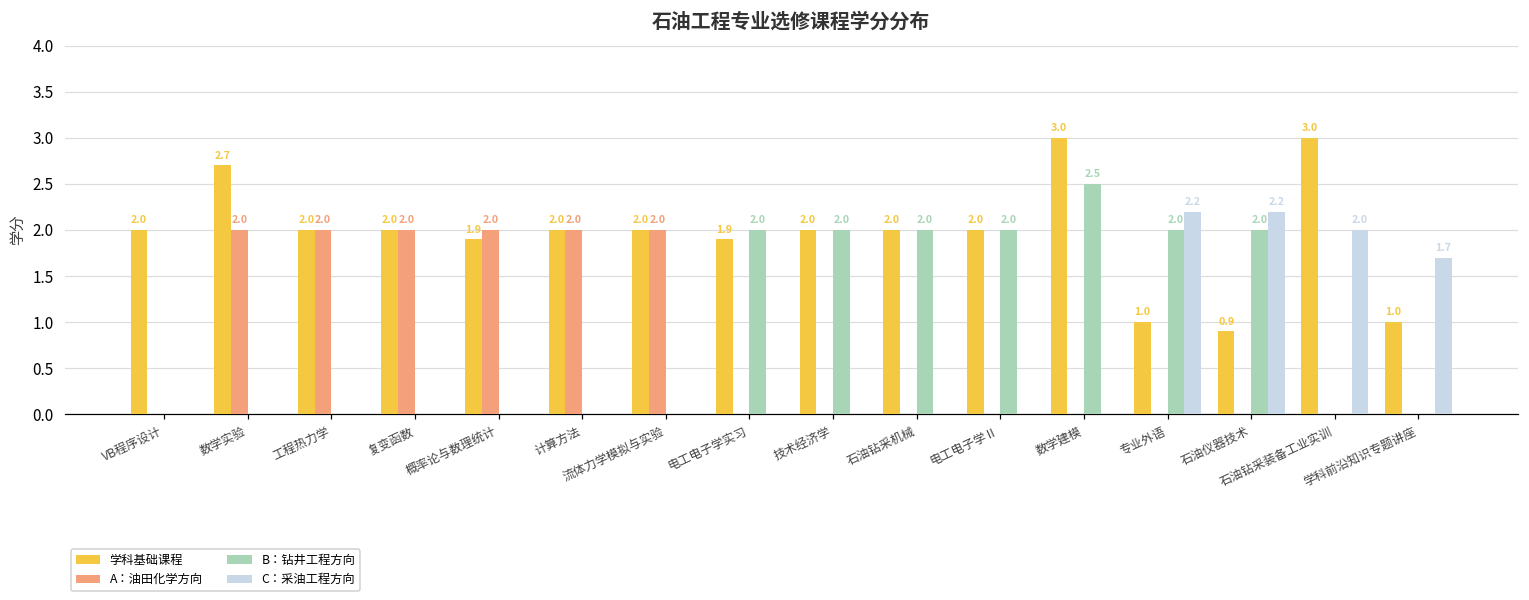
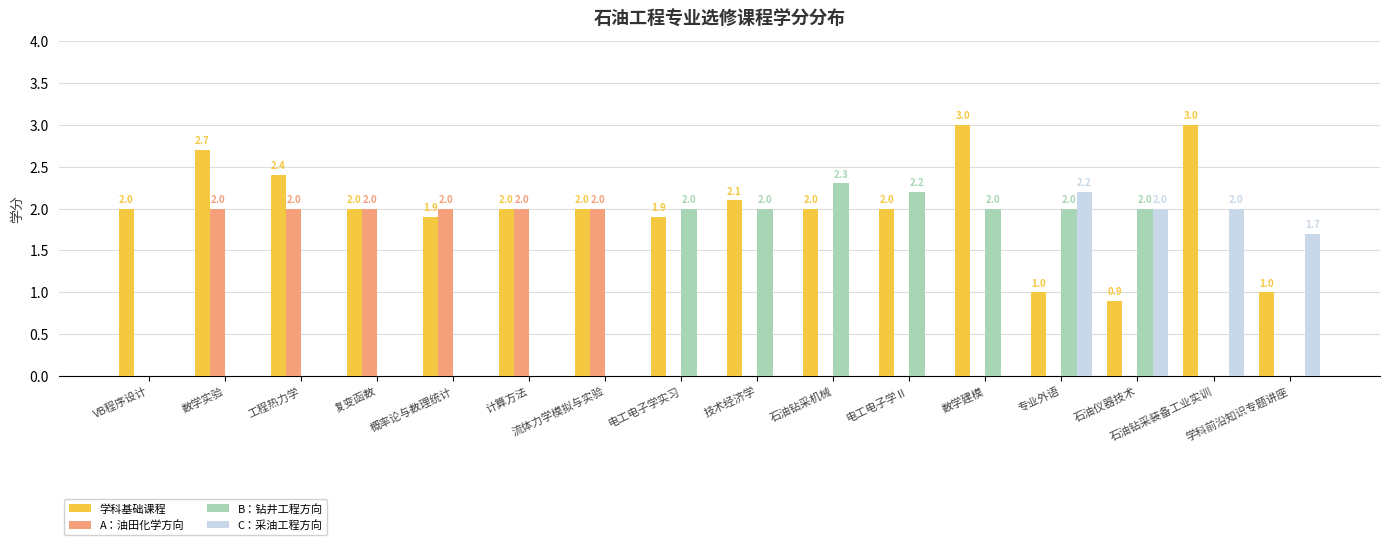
学科基础课程, 工程热力学: 2.0 -> 2.4
学科基础课程, 技术经济学: 2.0 -> 2.1
B：钻井工程方向, 石油钻采机械: 2.0 -> 2.3
B：钻井工程方向, 电工电子学Ⅱ: 2.0 -> 2.2
B：钻井工程方向, 数学建模: 2.5 -> 2.0
C：采油工程方向, 石油仪器技术: 2.2 -> 2.0
